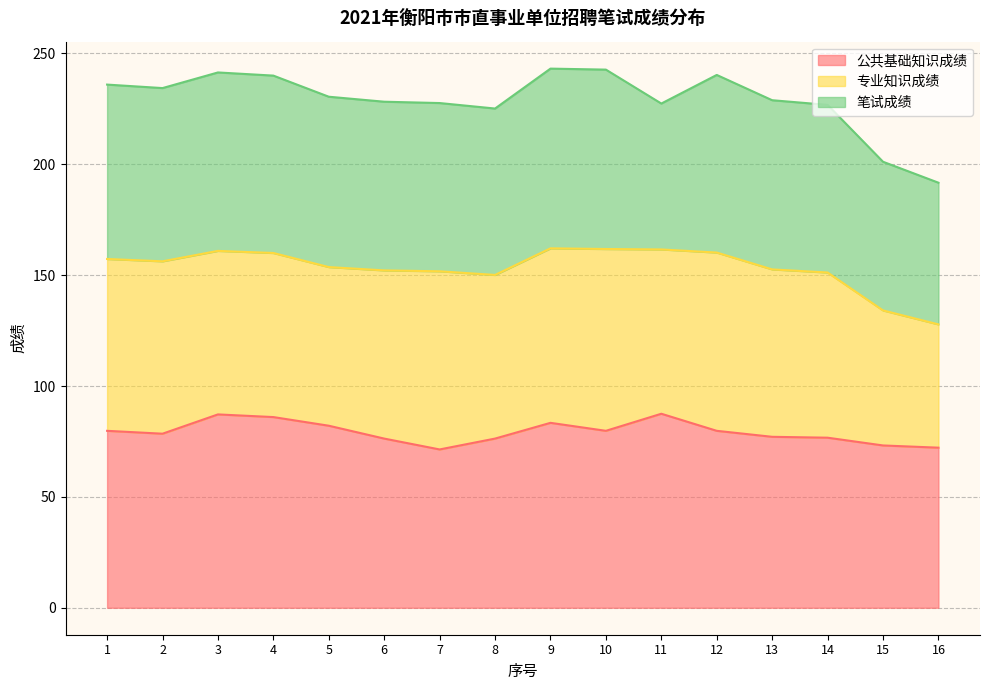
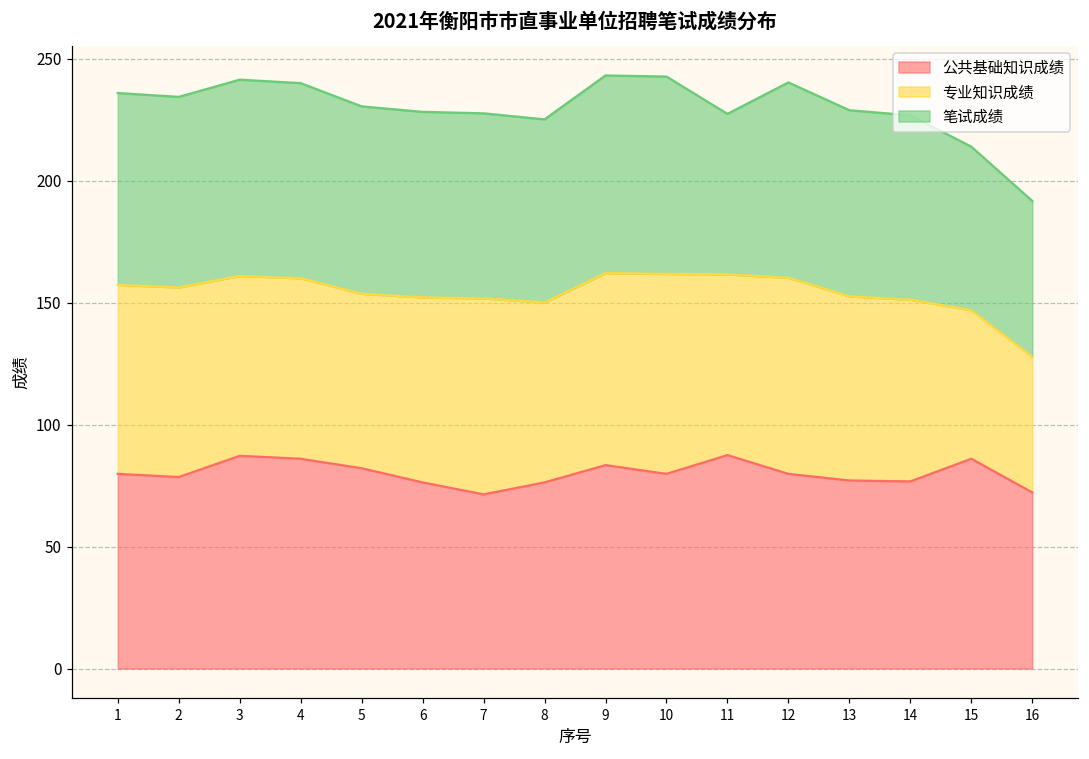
公共基础知识成绩, 15: 73 -> 86
